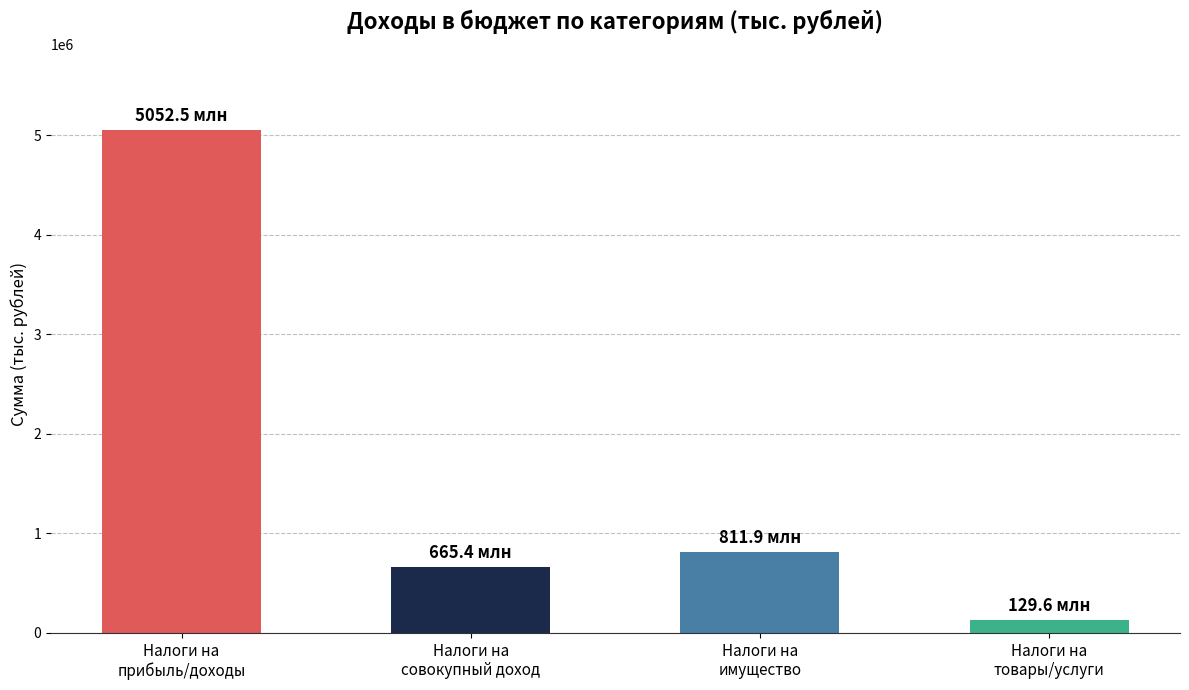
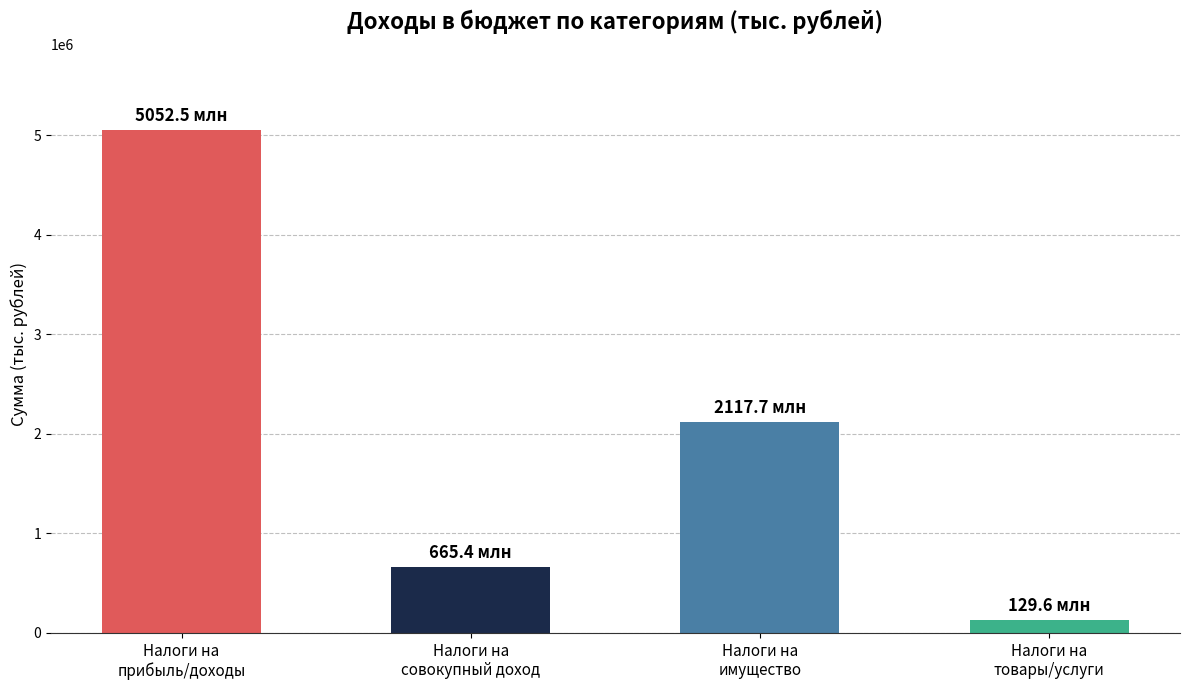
Налоги на имущество: 811.9 -> 2117.7
